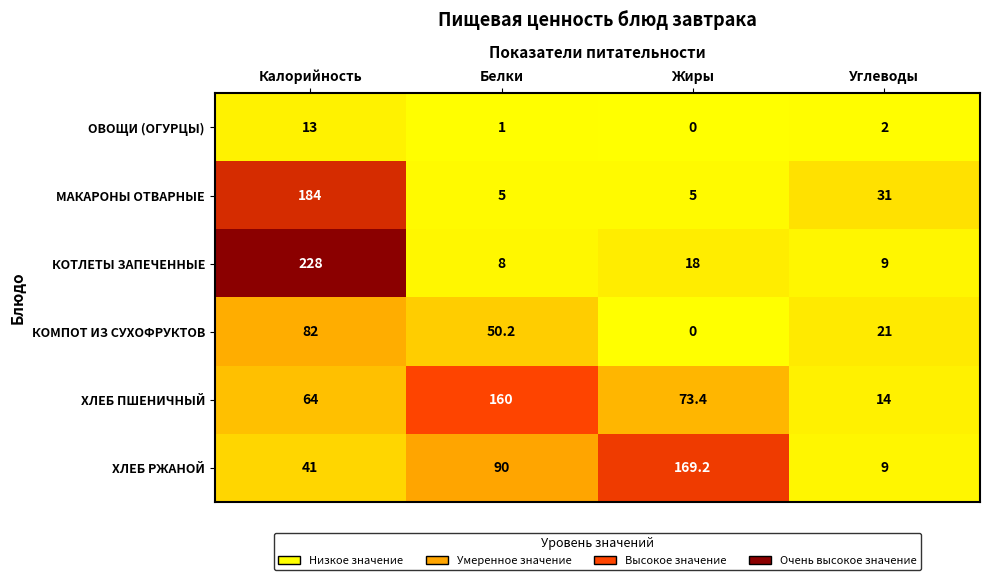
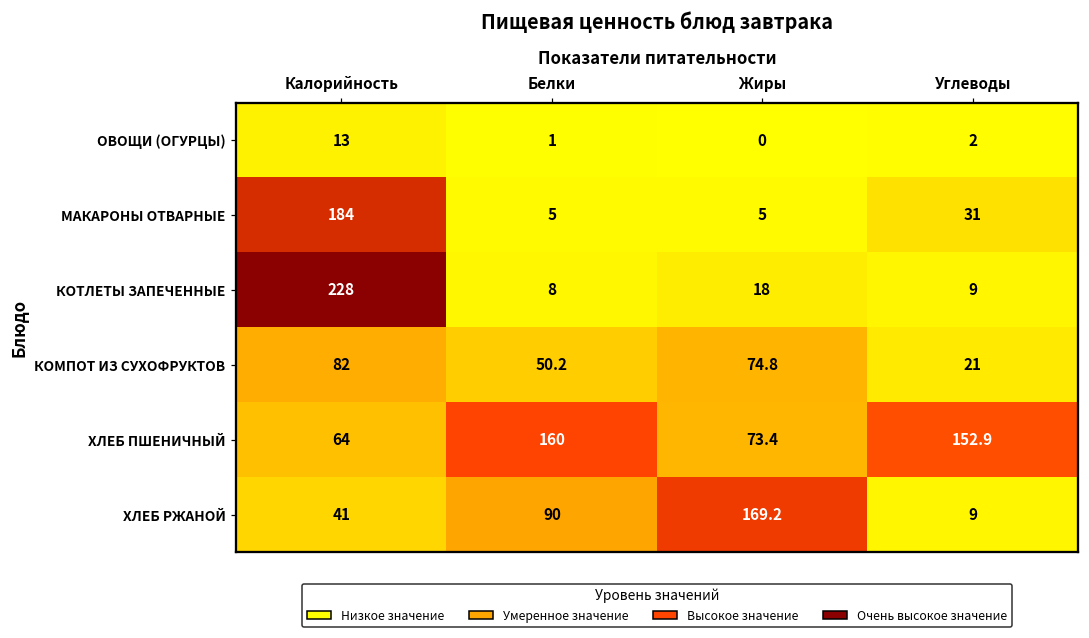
КОМПОТ ИЗ СУХОФРУКТОВ, Жиры: 0 -> 74.8
ХЛЕБ ПШЕНИЧНЫЙ, Углеводы: 14 -> 152.9
